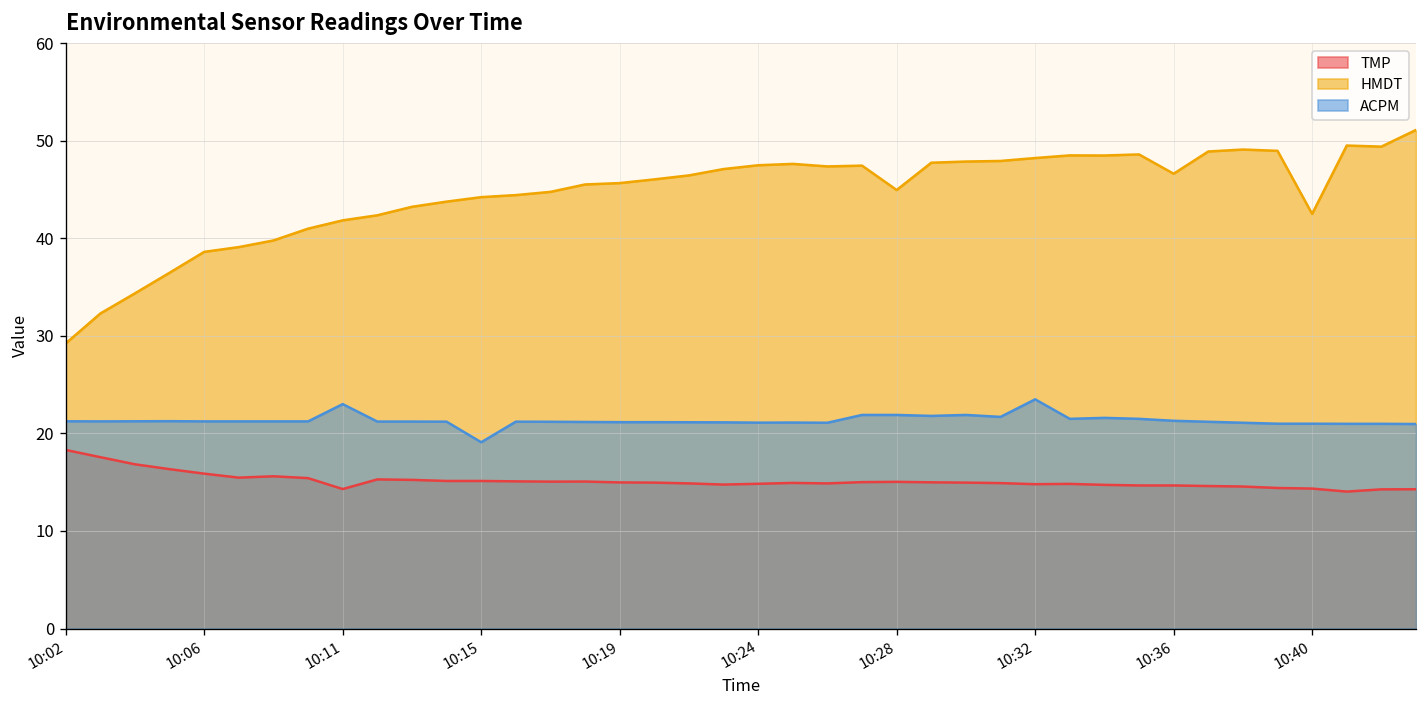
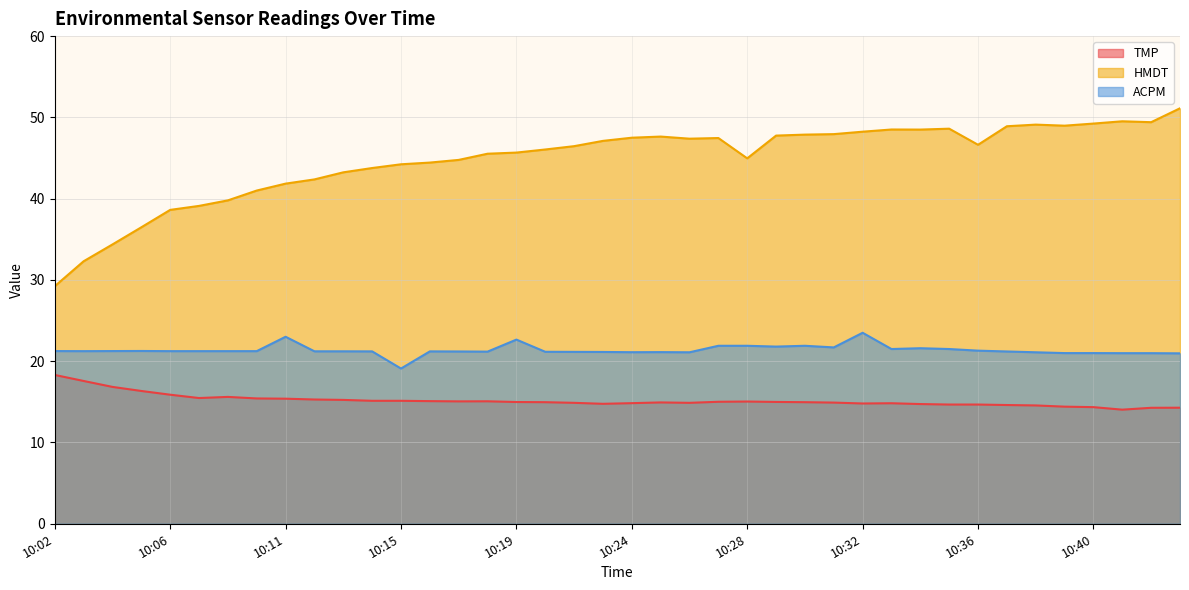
TMP, 10:11: 14 -> 15
ACPM, 10:19: 21 -> 23
HMDT, 10:40: 43 -> 49
